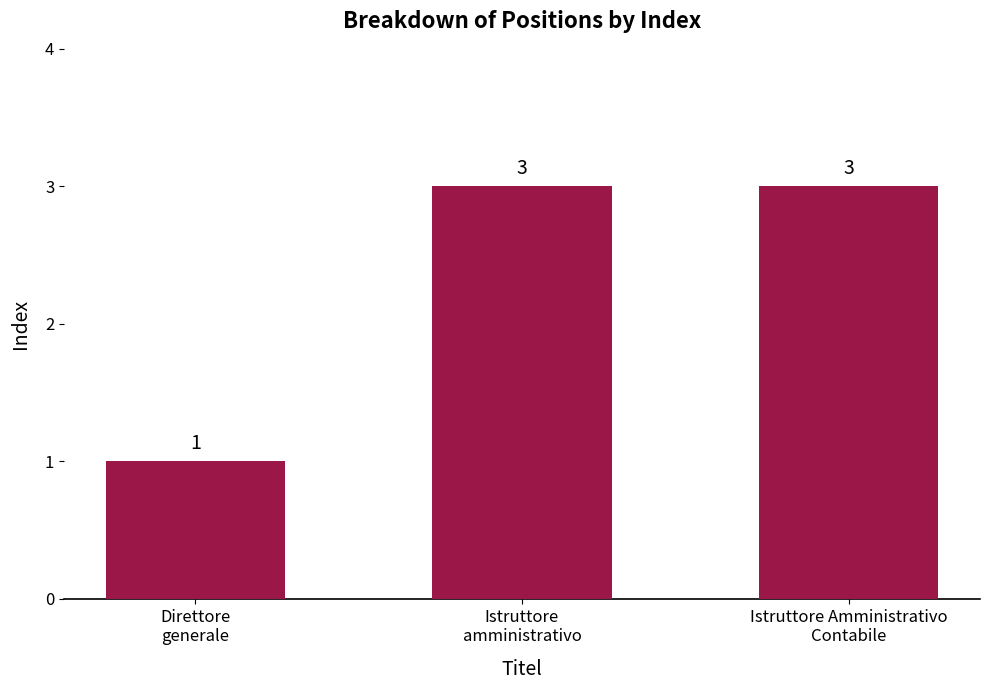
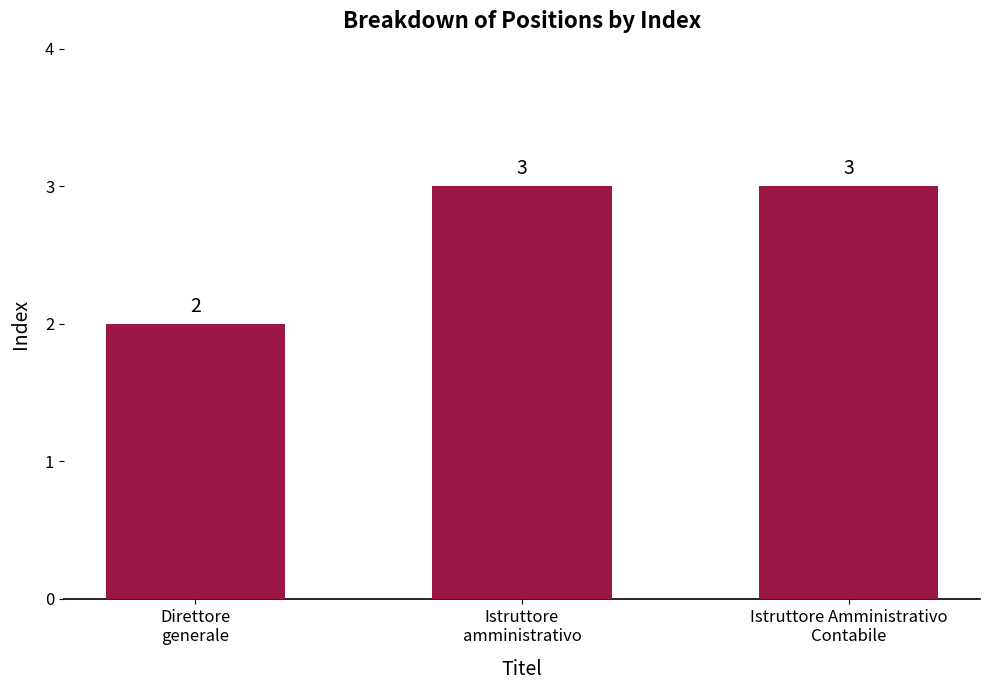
Direttore generale: 1 -> 2
